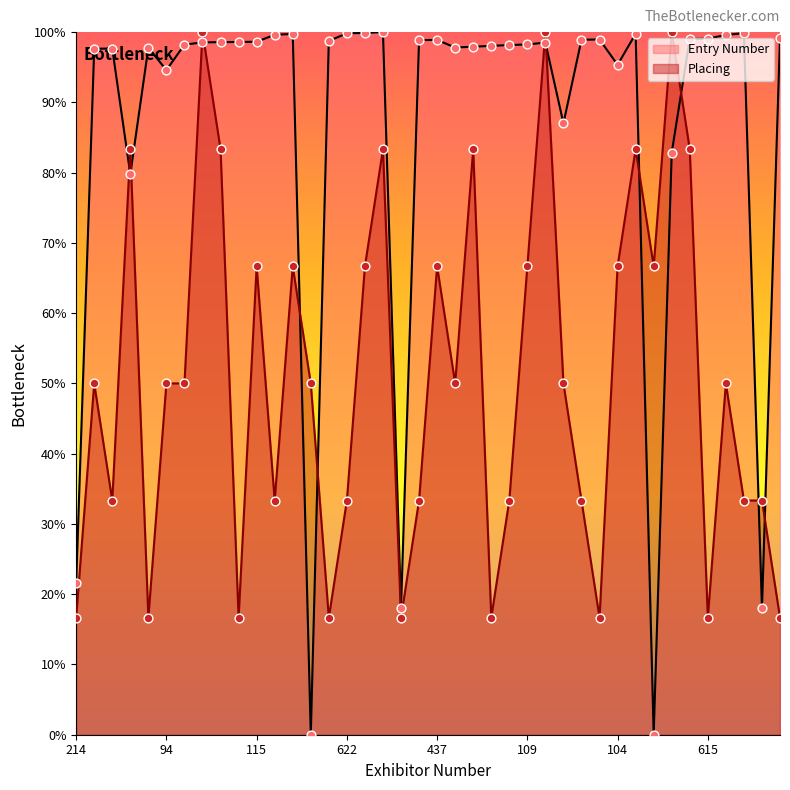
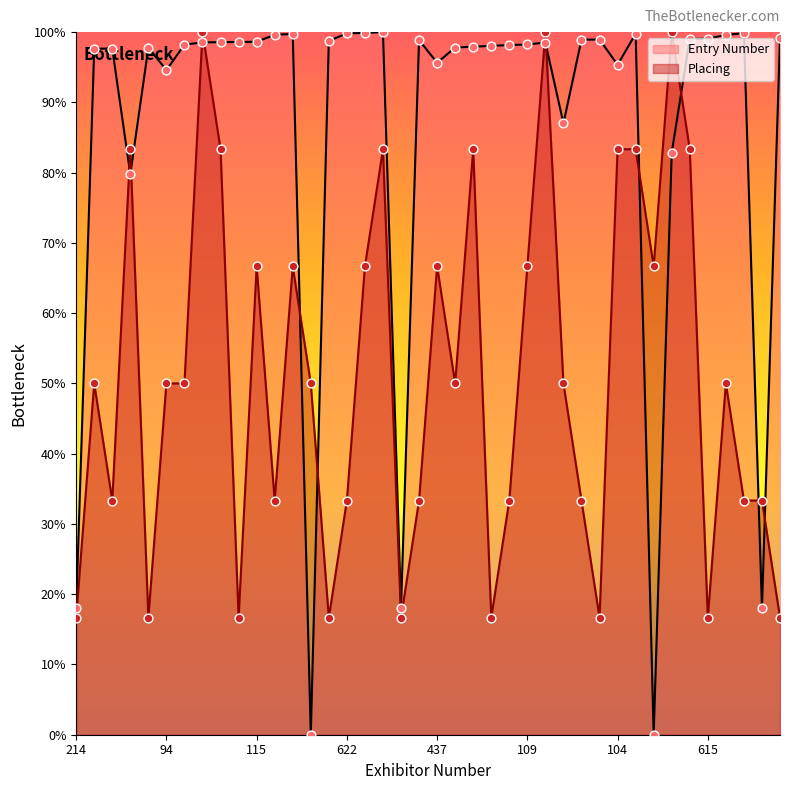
Entry Number, 214: 22% -> 18%
Entry Number, 437: 99% -> 96%
Placing, 104: 67% -> 83%
